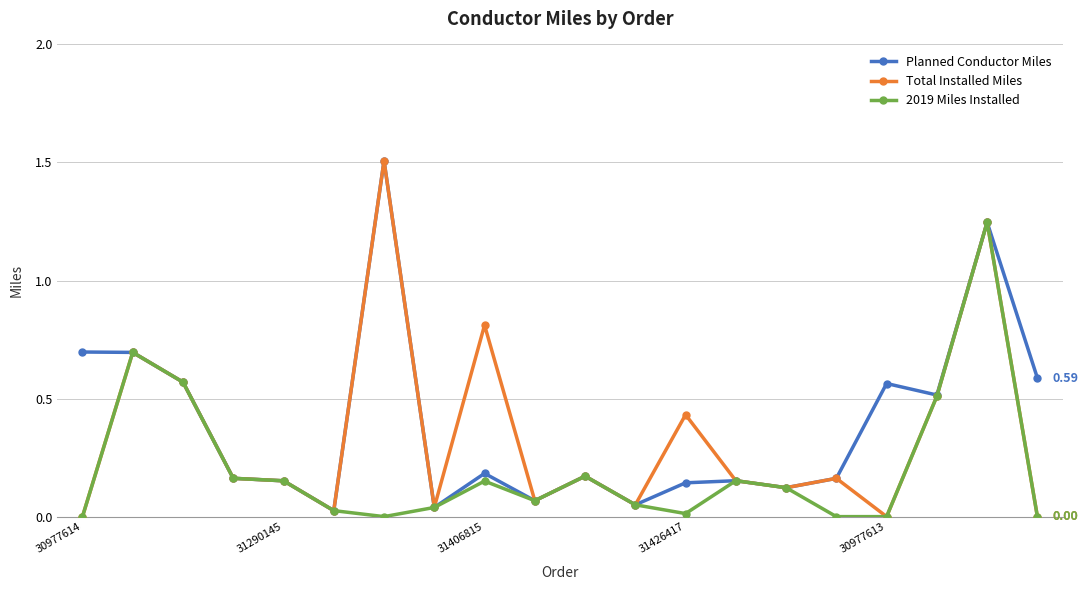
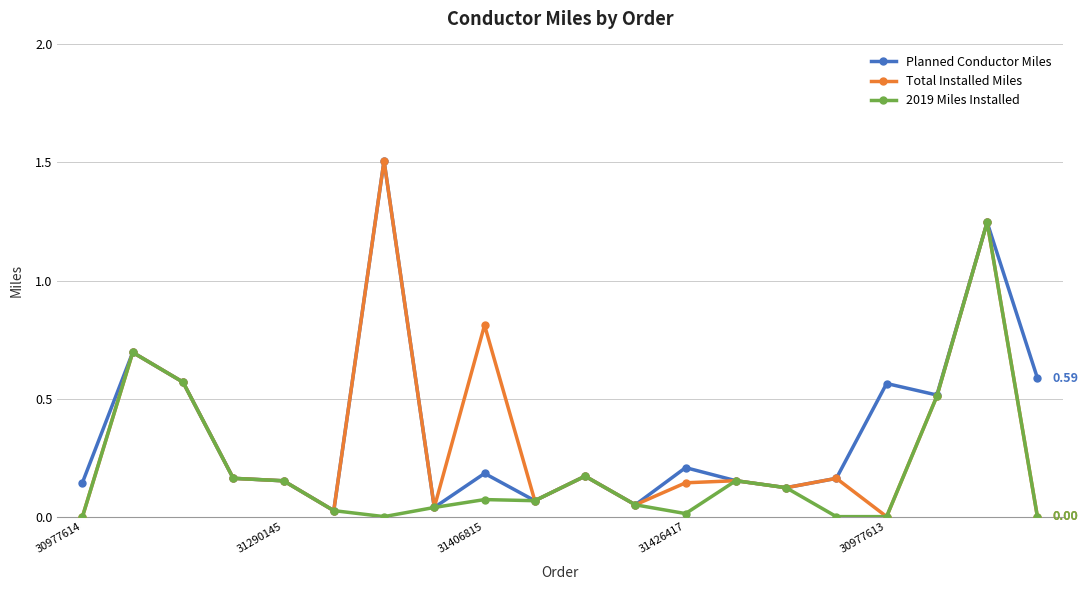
Planned Conductor Miles, 30977614: 0.70 -> 0.14
2019 Miles Installed, 31406815: 0.15 -> 0.07
Planned Conductor Miles, 31426417: 0.14 -> 0.21
Total Installed Miles, 31426417: 0.43 -> 0.14
